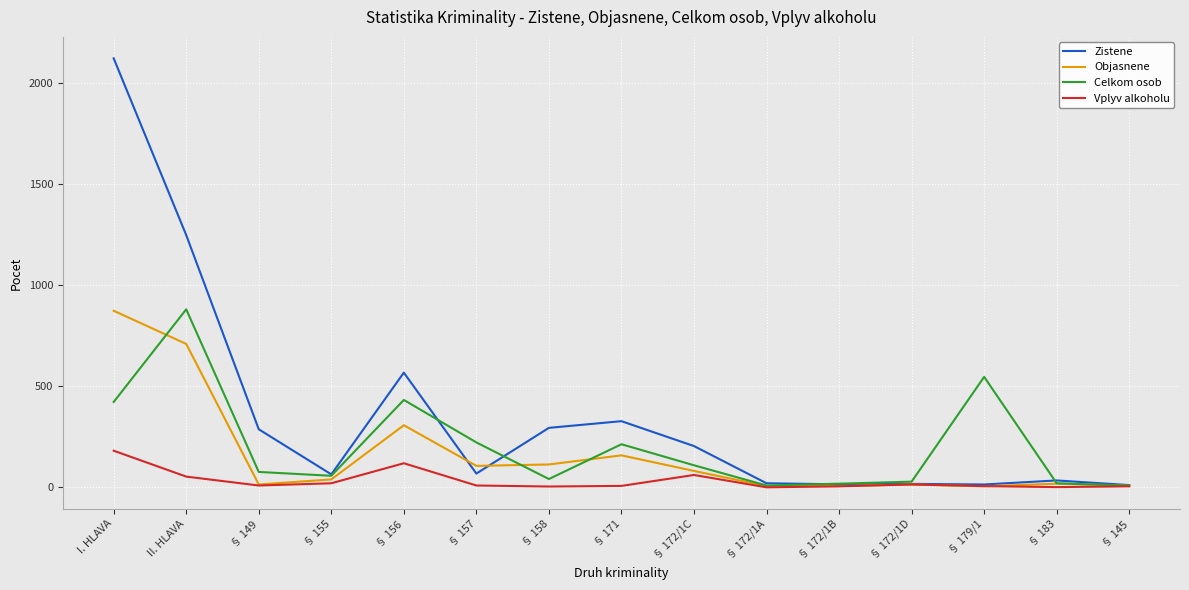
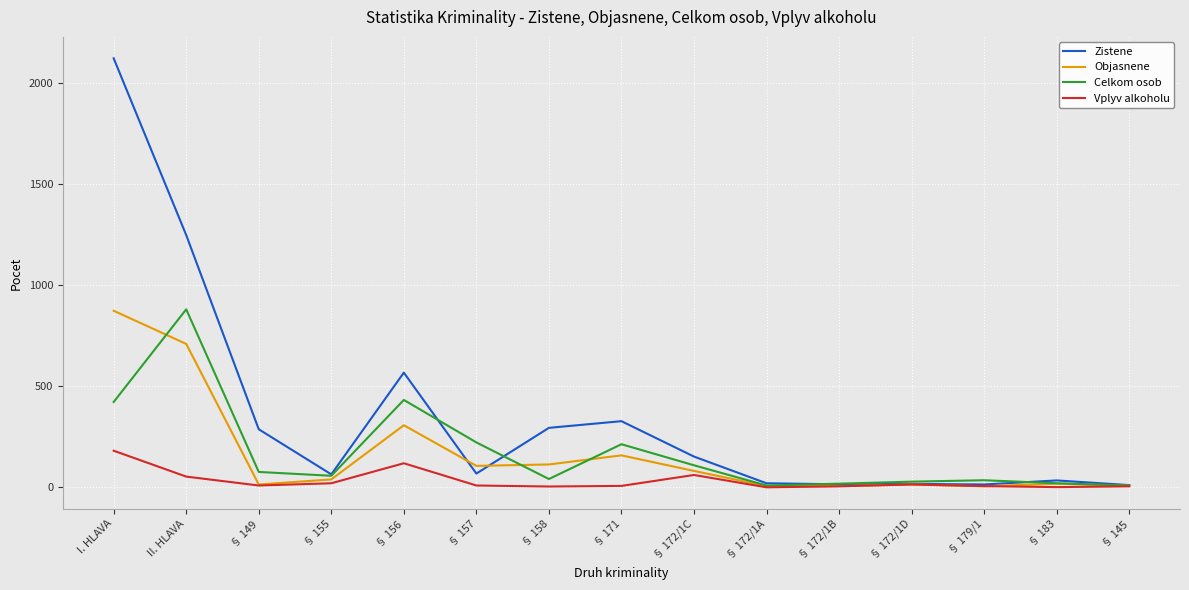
Zistene, § 172/1C: 200 -> 150
Celkom osob, § 179/1: 550 -> 40
